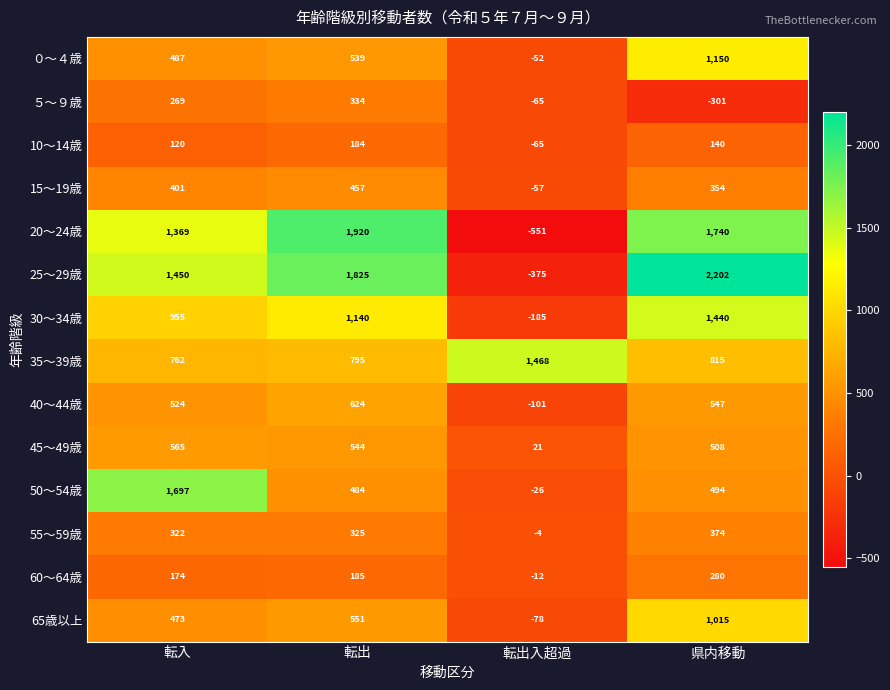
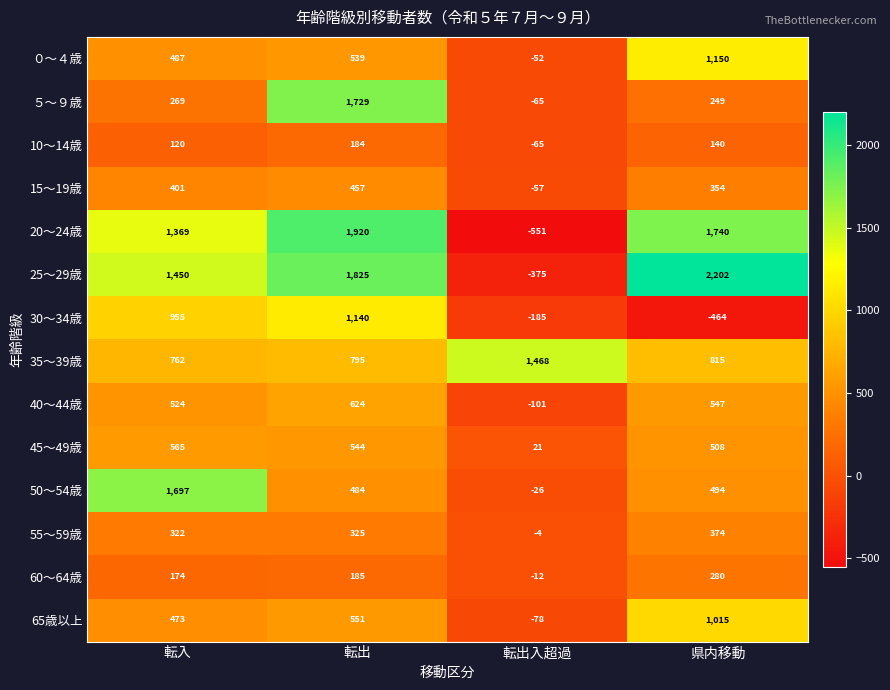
５～９歳, 転出: 334 -> 1,729
５～９歳, 県内移動: -301 -> 249
30～34歳, 県内移動: 1,440 -> -464
